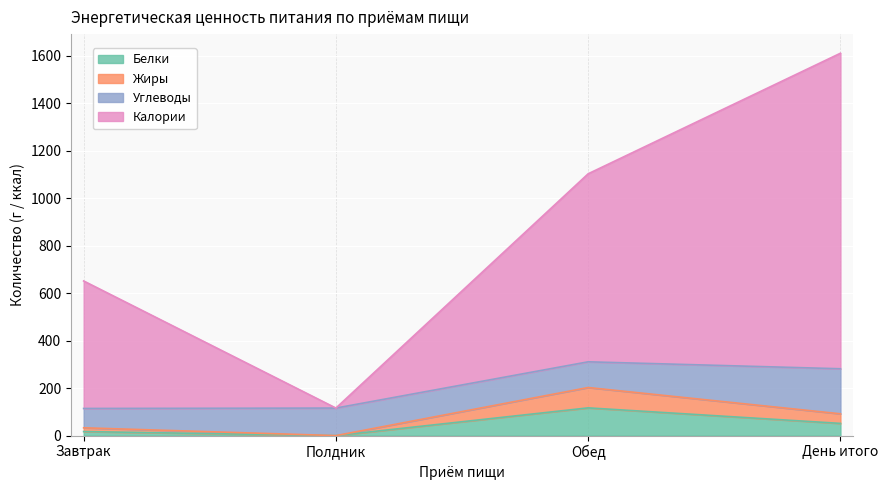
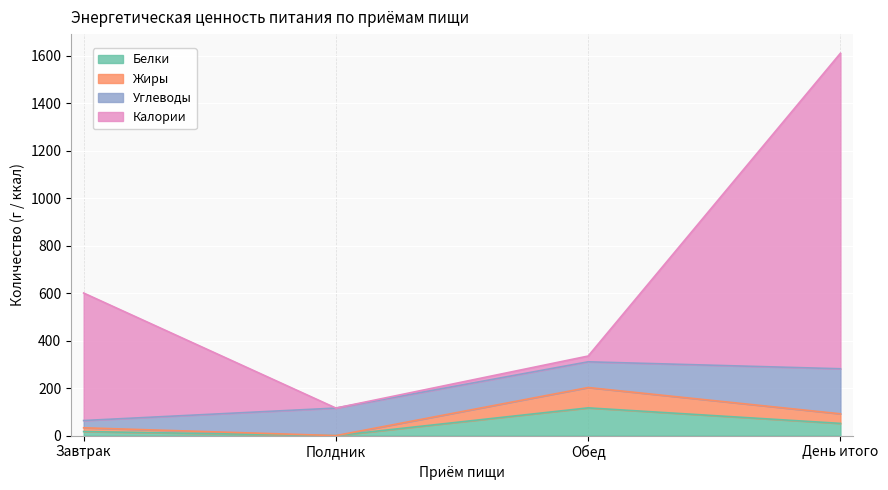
Углеводы, Завтрак: 80 -> 30
Калории, Обед: 790 -> 20
